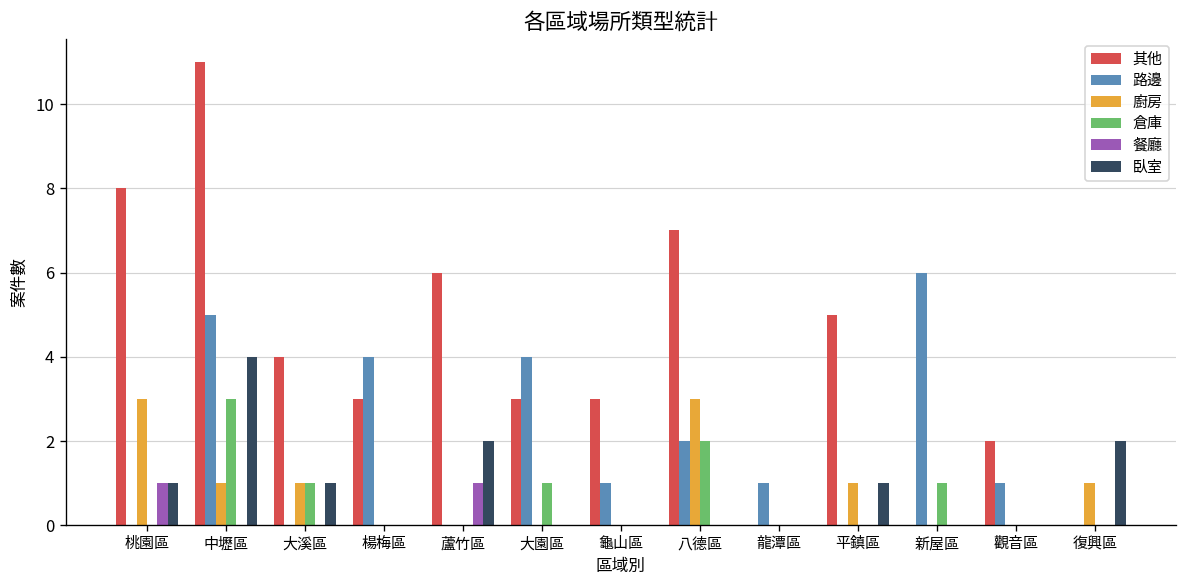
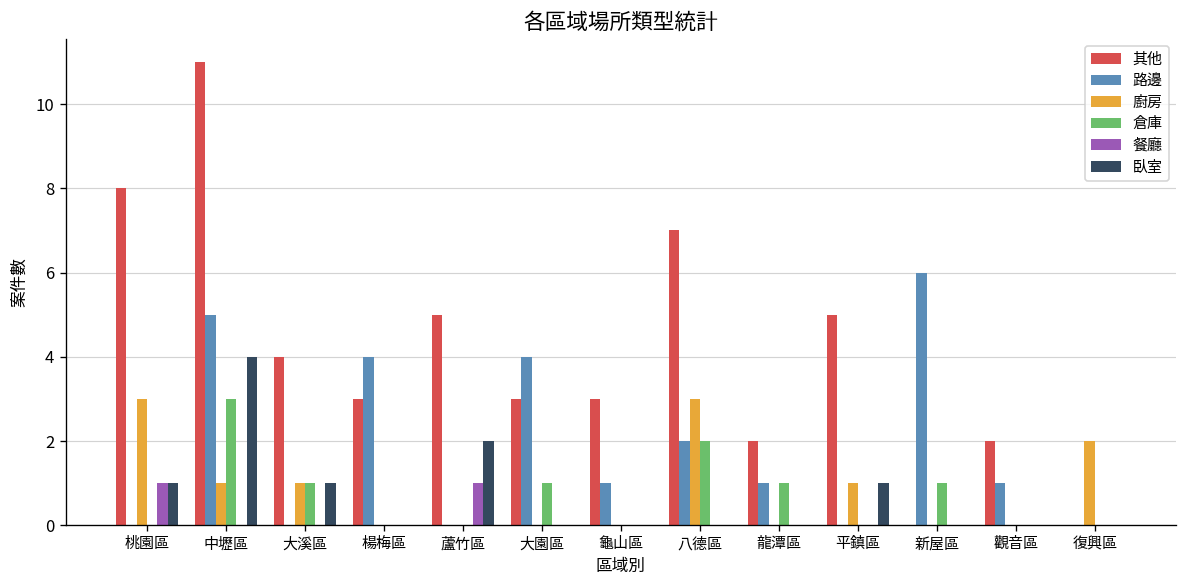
其他, 蘆竹區: 6 -> 5
其他, 龍潭區: 0 -> 2
倉庫, 龍潭區: 0 -> 1
廚房, 復興區: 1 -> 2
臥室, 復興區: 2 -> 0
